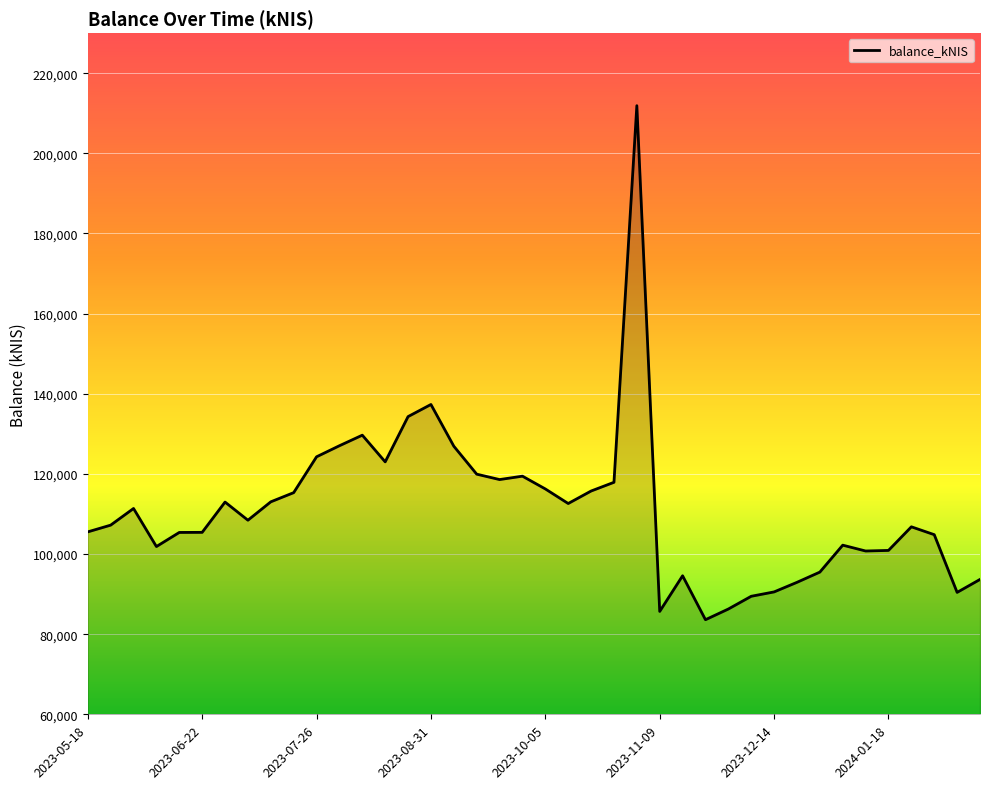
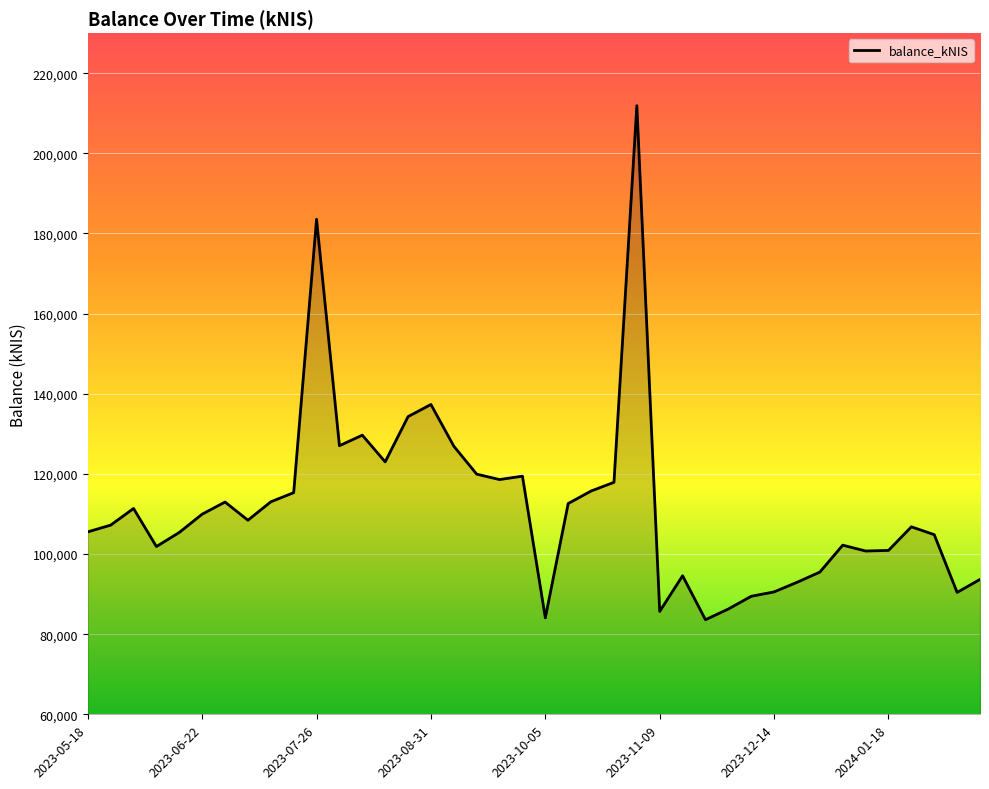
2023-06-22: 105,000 -> 110,000
2023-07-26: 124,000 -> 184,000
2023-10-05: 116,000 -> 84,000
